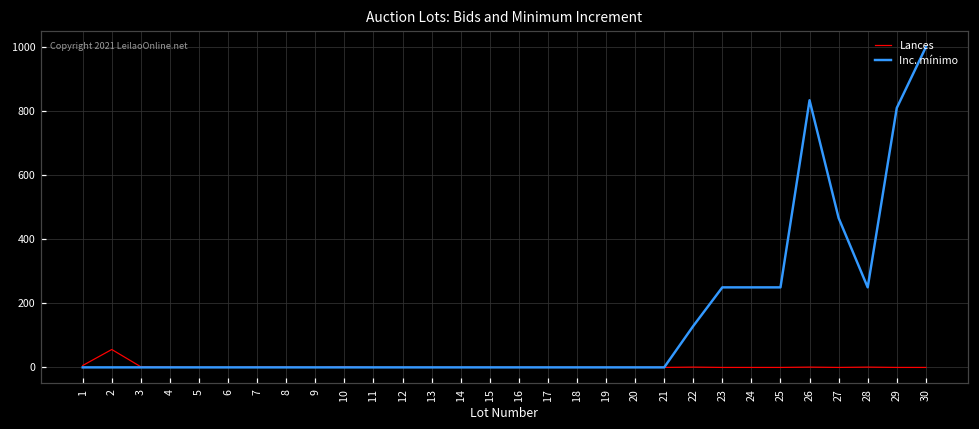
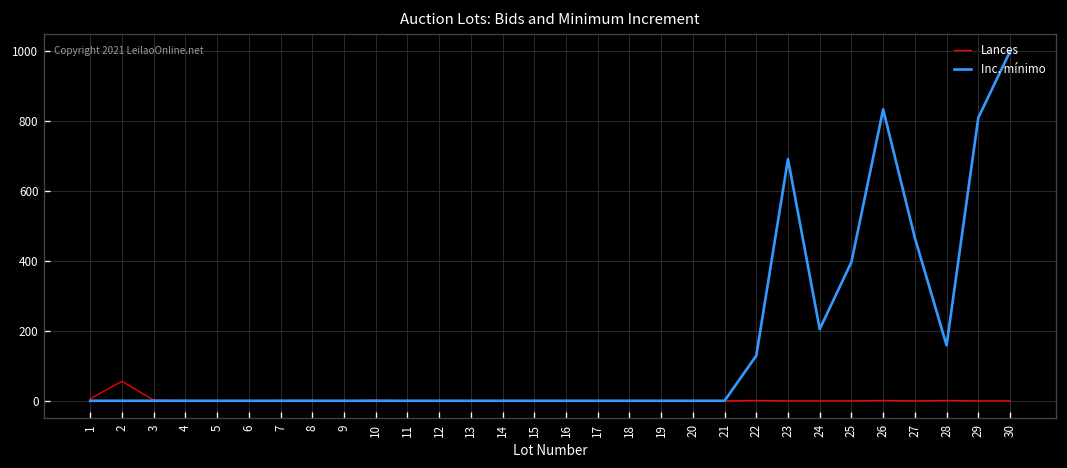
Inc. mínimo, 23: 250 -> 690
Inc. mínimo, 24: 250 -> 210
Inc. mínimo, 25: 250 -> 400
Inc. mínimo, 28: 250 -> 160
